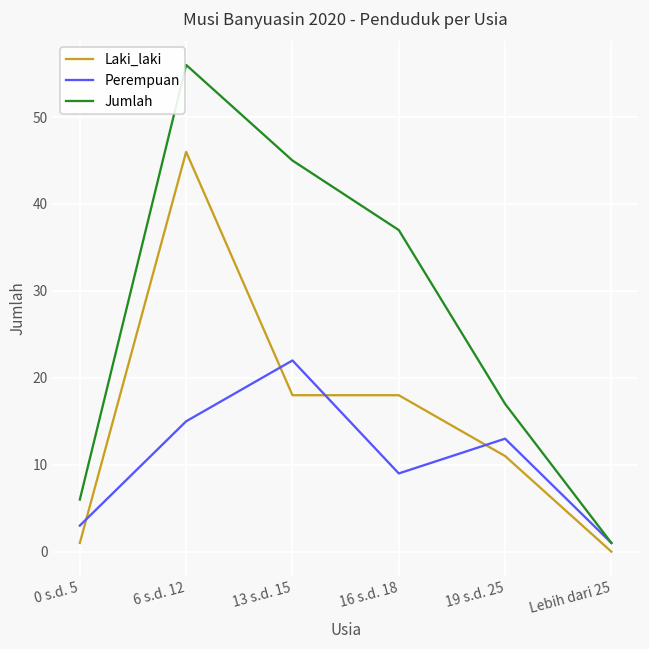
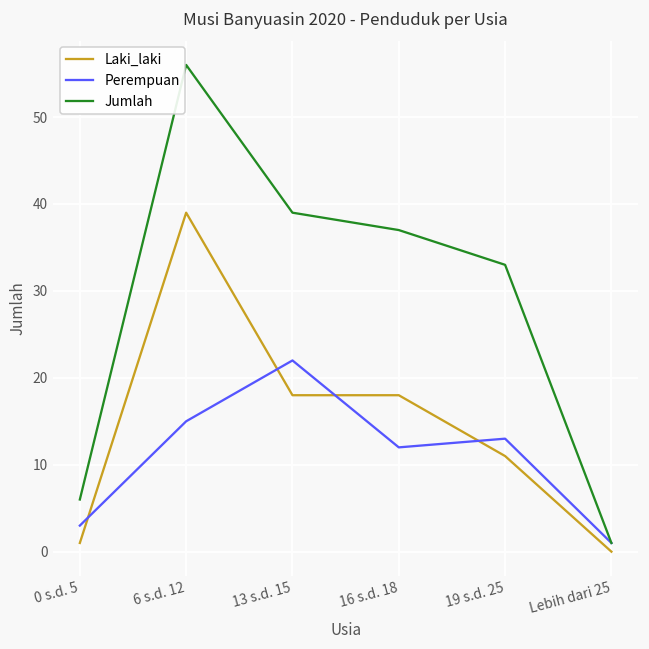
Laki_laki, 6 s.d. 12: 46 -> 39
Jumlah, 13 s.d. 15: 45 -> 39
Perempuan, 16 s.d. 18: 9 -> 12
Jumlah, 19 s.d. 25: 17 -> 33
